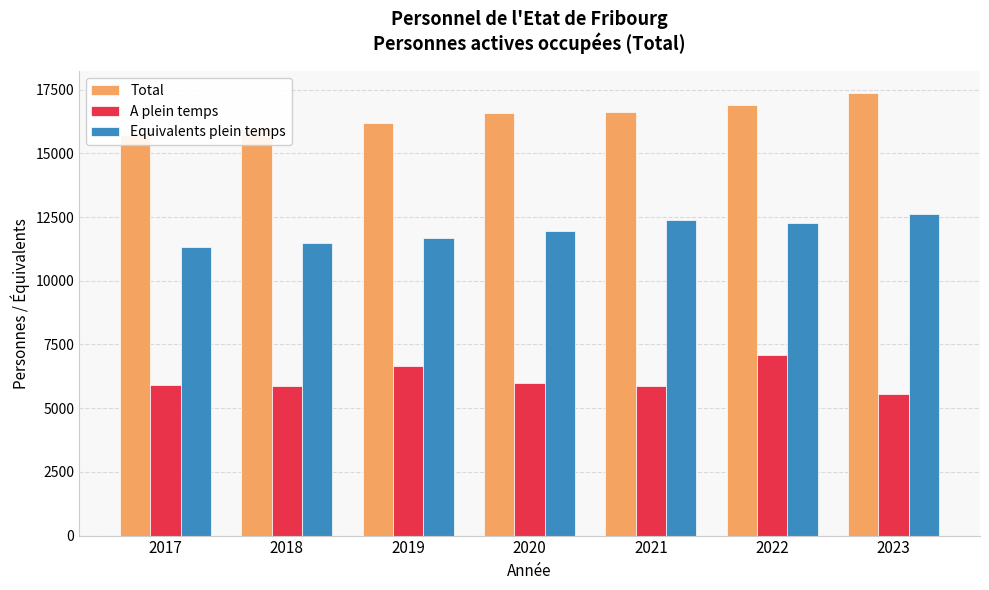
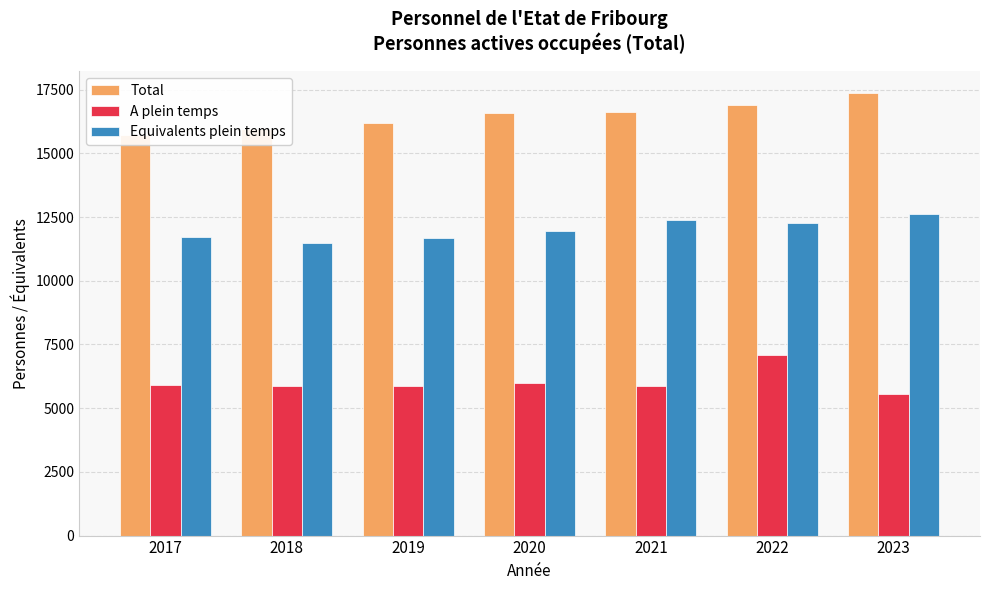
Equivalents plein temps, 2017: 11300 -> 11700
A plein temps, 2019: 6700 -> 5900
